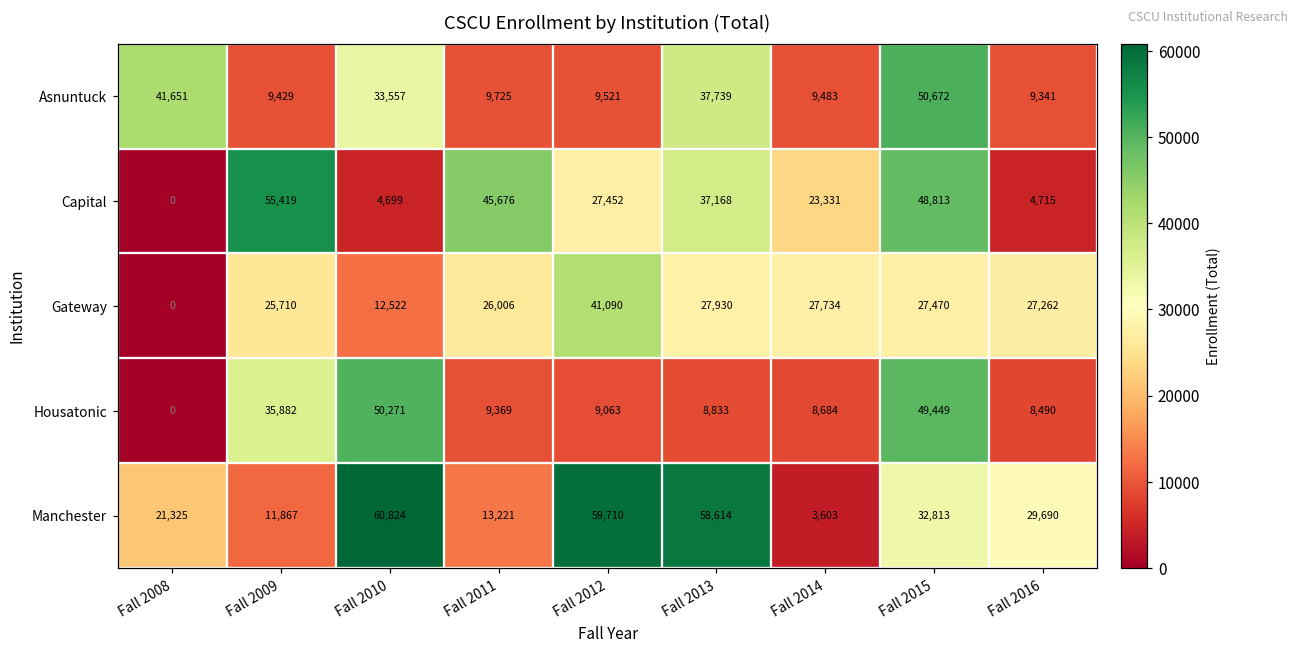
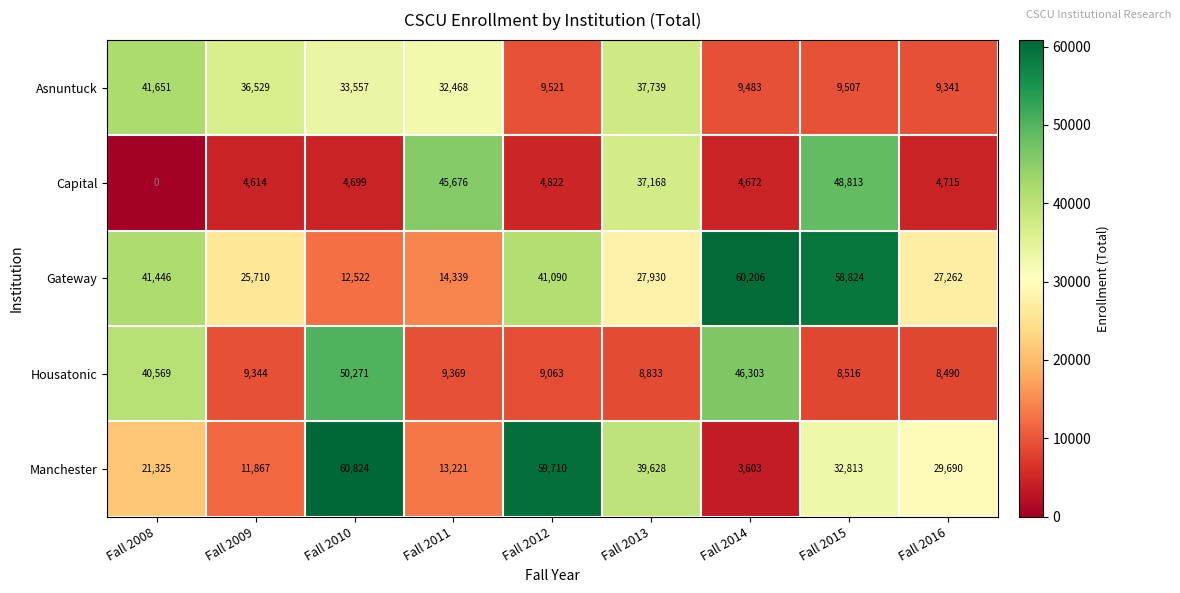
Asnuntuck, Fall 2009: 9,429 -> 36,529
Asnuntuck, Fall 2011: 9,725 -> 32,468
Asnuntuck, Fall 2015: 50,672 -> 9,507
Capital, Fall 2009: 55,419 -> 4,614
Capital, Fall 2012: 27,452 -> 4,822
Capital, Fall 2014: 23,331 -> 4,672
Gateway, Fall 2008: 0 -> 41,446
Gateway, Fall 2011: 26,006 -> 14,339
Gateway, Fall 2014: 27,734 -> 60,206
Gateway, Fall 2015: 27,470 -> 58,824
Housatonic, Fall 2008: 0 -> 40,569
Housatonic, Fall 2009: 35,882 -> 9,344
Housatonic, Fall 2014: 8,684 -> 46,303
Housatonic, Fall 2015: 49,449 -> 8,516
Manchester, Fall 2013: 58,614 -> 39,628
